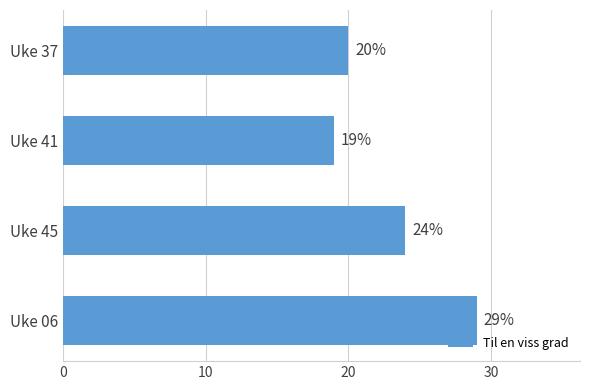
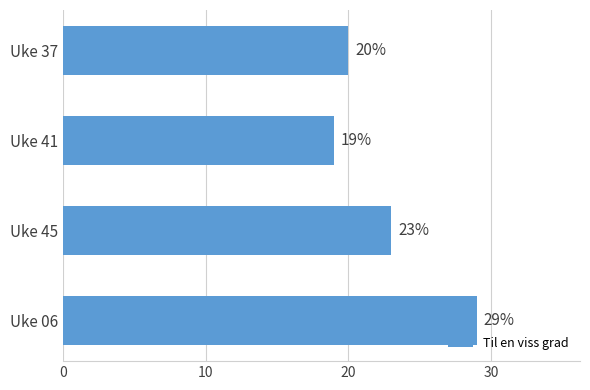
Uke 45: 24% -> 23%
